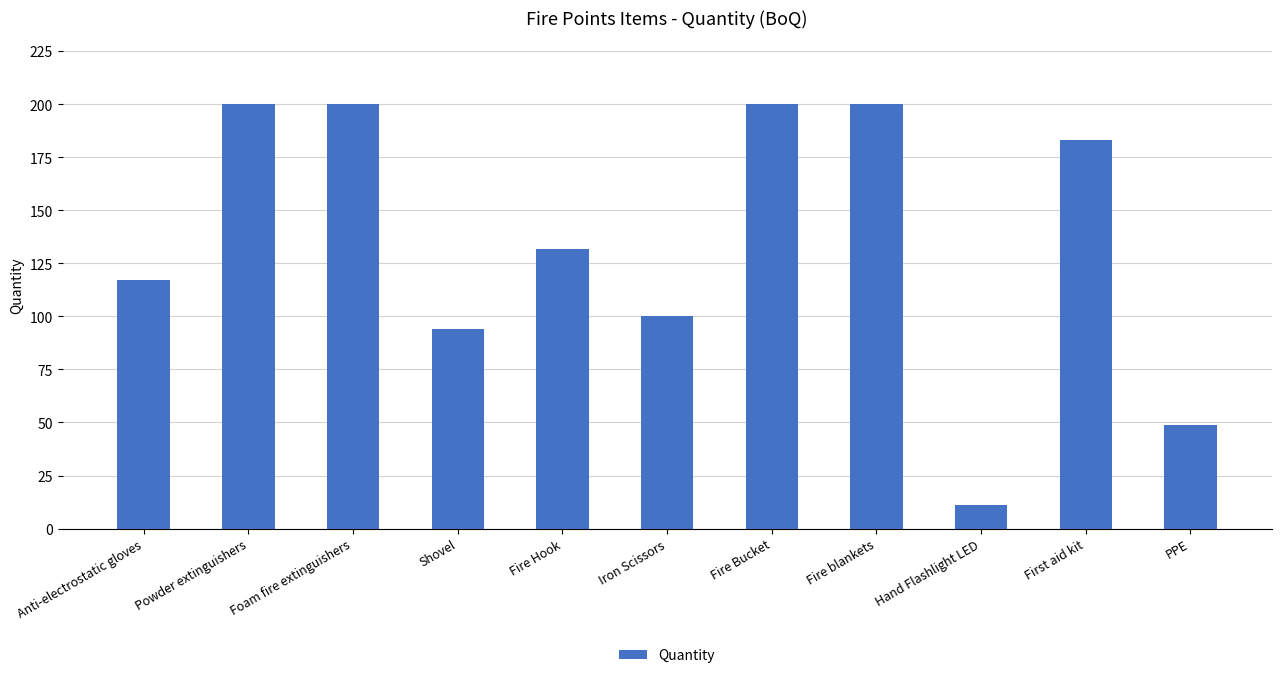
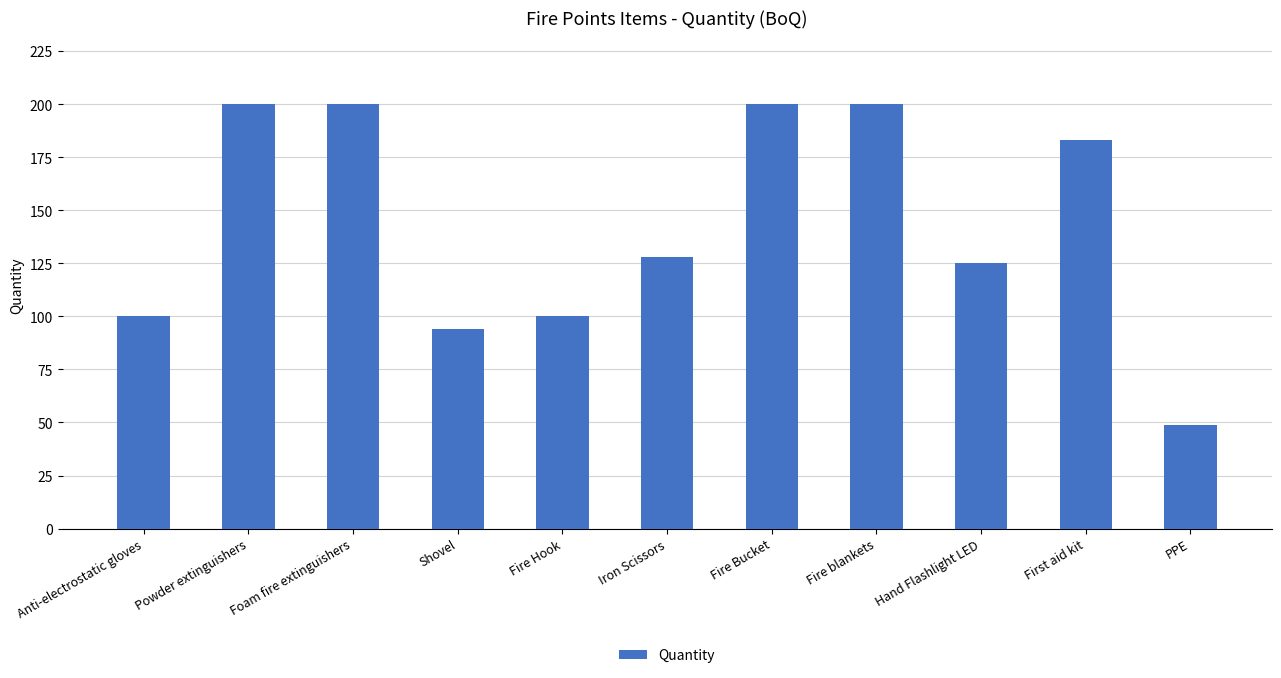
Anti-electrostatic gloves: 117 -> 100
Fire Hook: 132 -> 100
Iron Scissors: 100 -> 128
Hand Flashlight LED: 11 -> 125
